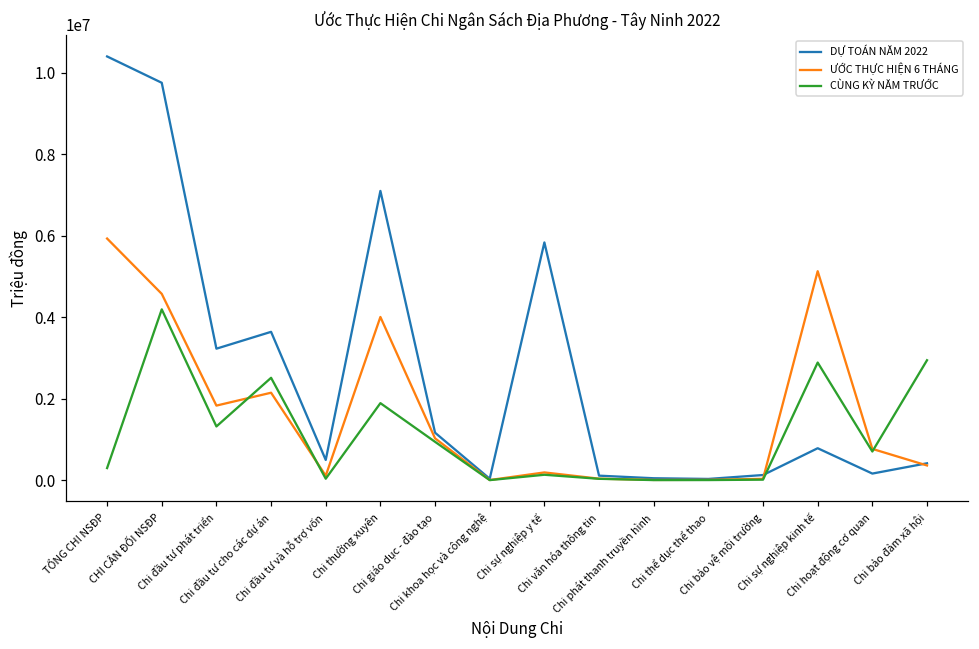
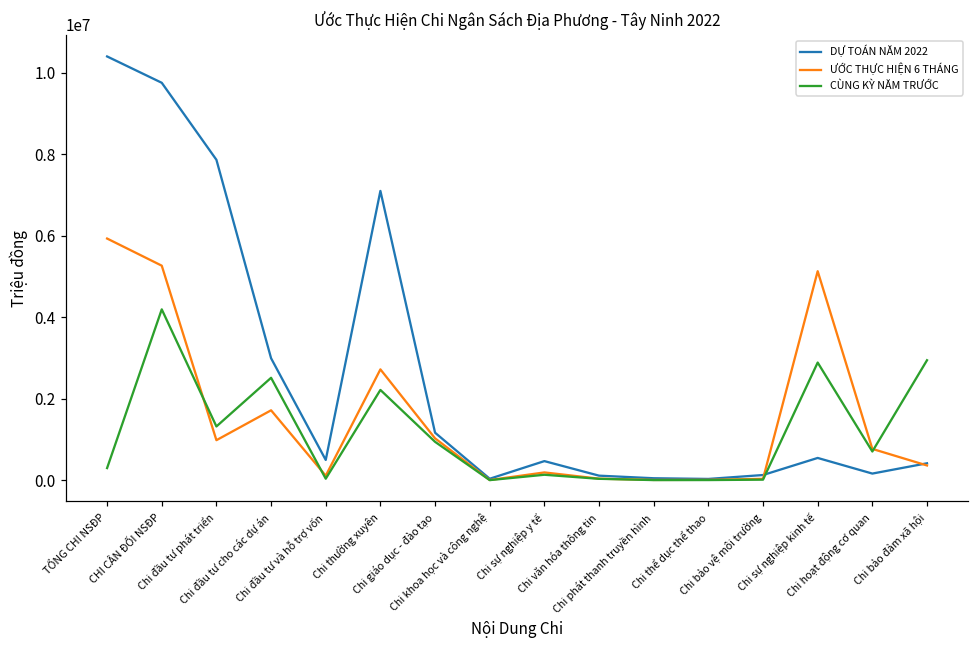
ƯỚC THỰC HIỆN 6 THÁNG, CHI CÂN ĐỐI NSĐP: 4600000 -> 5300000
DỰ TOÁN NĂM 2022, Chi đầu tư phát triển: 3200000 -> 7900000
ƯỚC THỰC HIỆN 6 THÁNG, Chi đầu tư phát triển: 1800000 -> 1000000
DỰ TOÁN NĂM 2022, Chi đầu tư cho các dự án: 3600000 -> 3000000
ƯỚC THỰC HIỆN 6 THÁNG, Chi đầu tư cho các dự án: 2200000 -> 1700000
ƯỚC THỰC HIỆN 6 THÁNG, Chi thường xuyên: 4000000 -> 2700000
CÙNG KỲ NĂM TRƯỚC, Chi thường xuyên: 1900000 -> 2200000
DỰ TOÁN NĂM 2022, Chi sự nghiệp y tế: 5800000 -> 500000
DỰ TOÁN NĂM 2022, Chi sự nghiệp kinh tế: 800000 -> 600000
